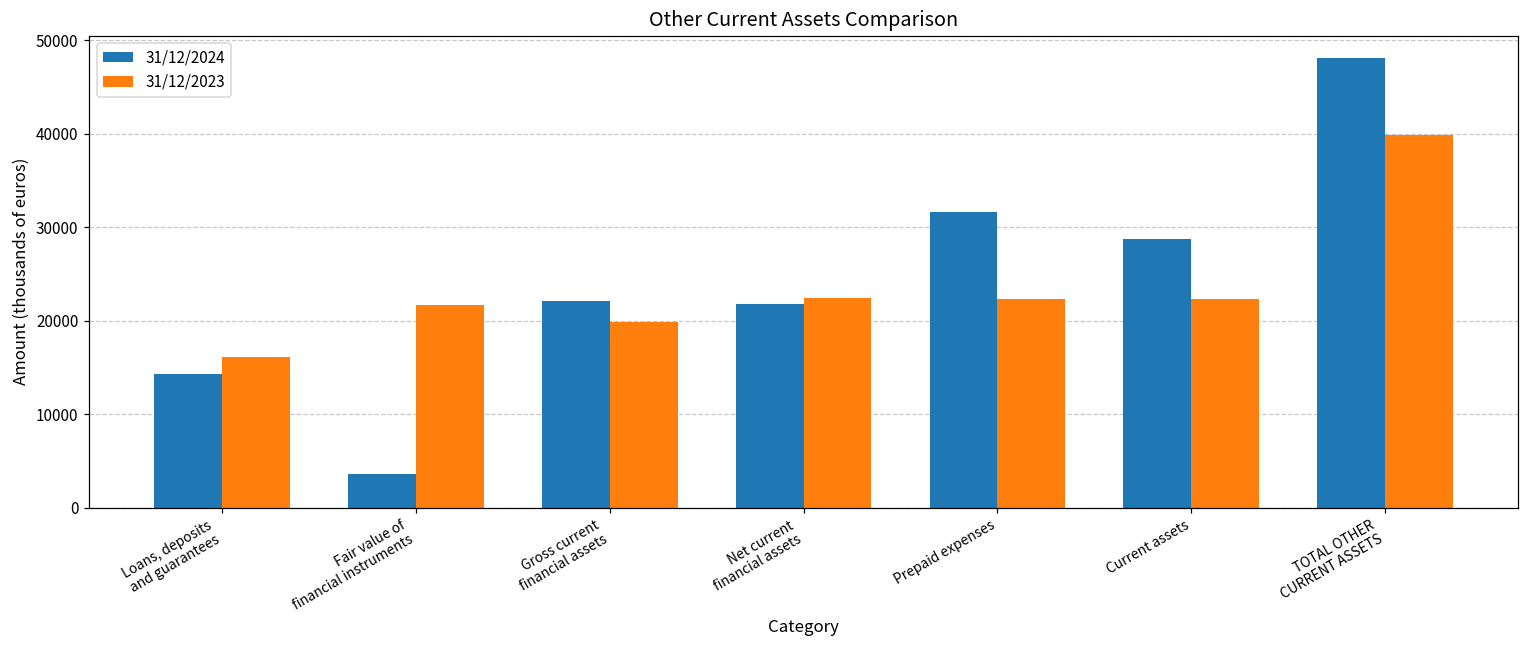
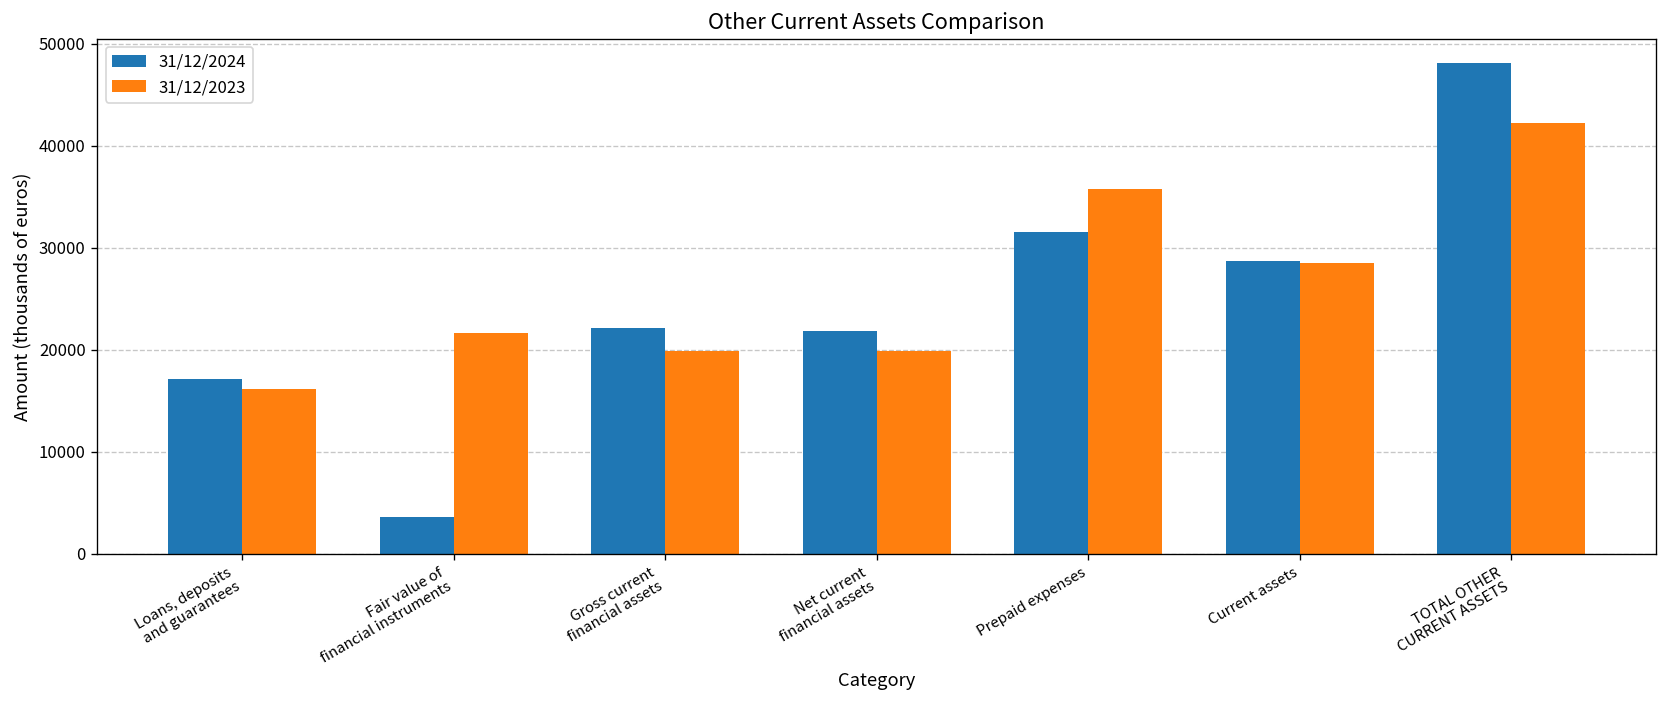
31/12/2024, Loans, deposits and guarantees: 14000 -> 17000
31/12/2023, Net current financial assets: 22000 -> 20000
31/12/2023, Prepaid expenses: 22000 -> 36000
31/12/2023, Current assets: 22000 -> 29000
31/12/2023, TOTAL OTHER CURRENT ASSETS: 40000 -> 42000
